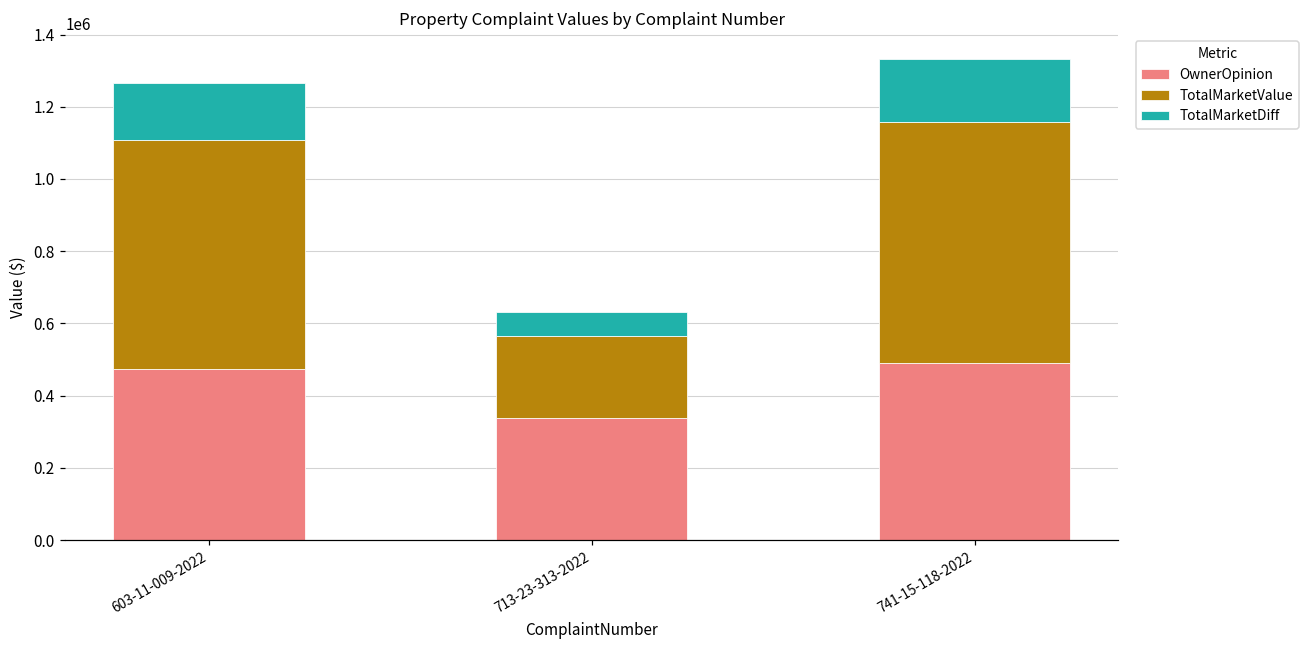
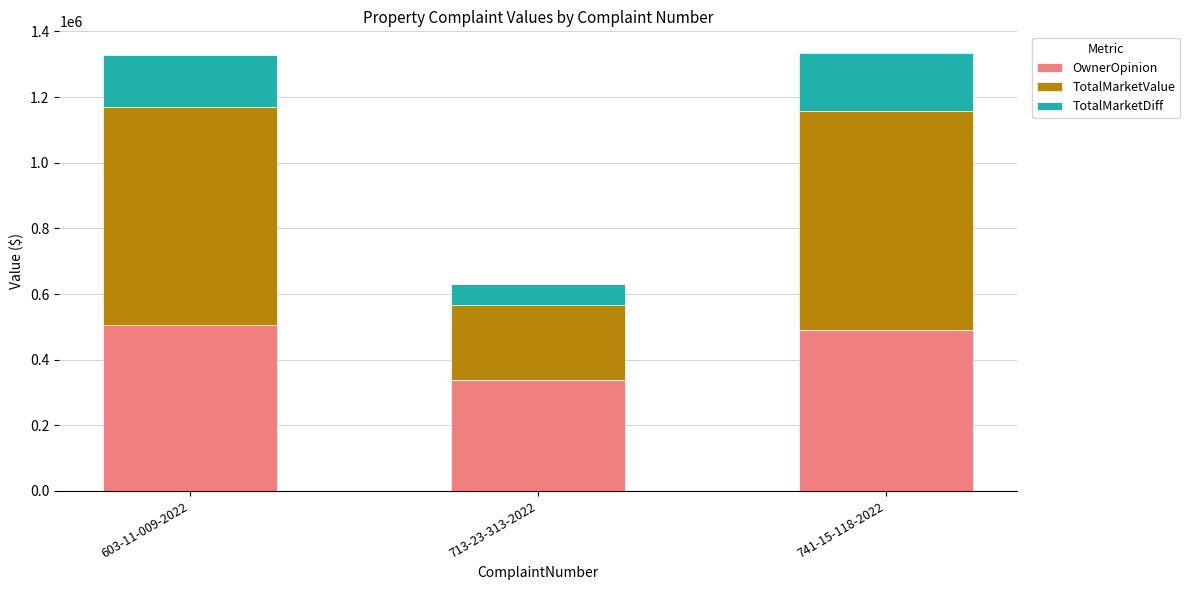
OwnerOpinion, 603-11-009-2022: 480000 -> 510000
TotalMarketValue, 603-11-009-2022: 630000 -> 660000
